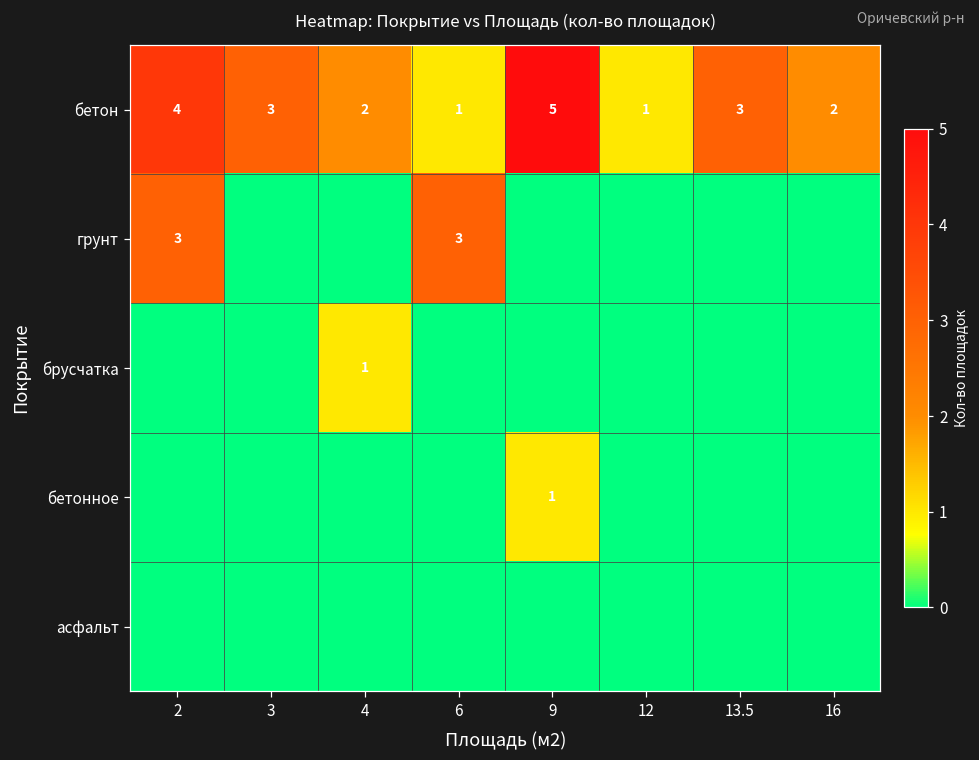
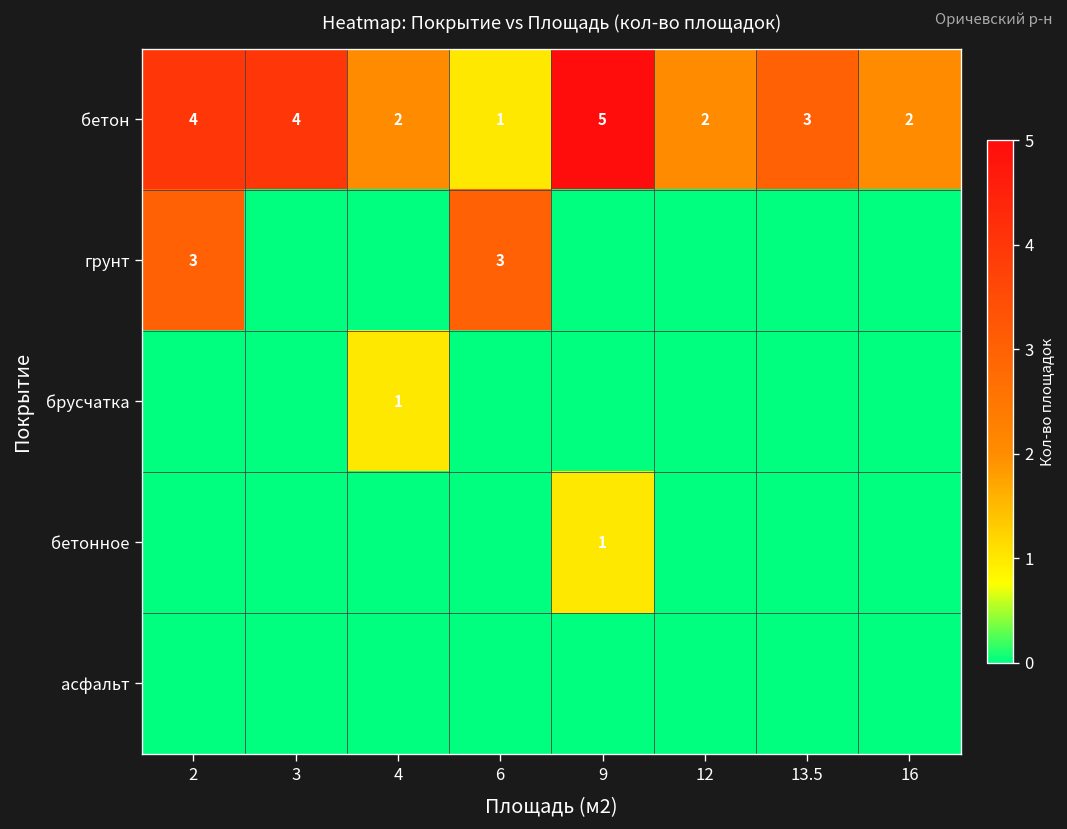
бетон, 3: 3 -> 4
бетон, 12: 1 -> 2
